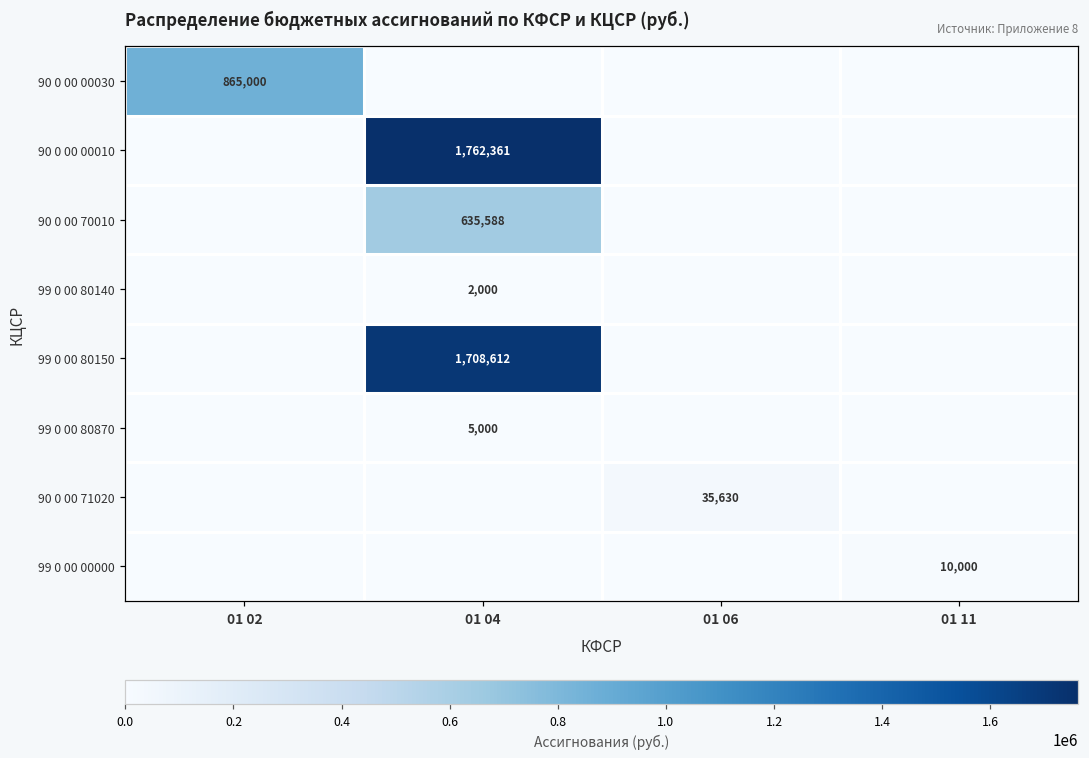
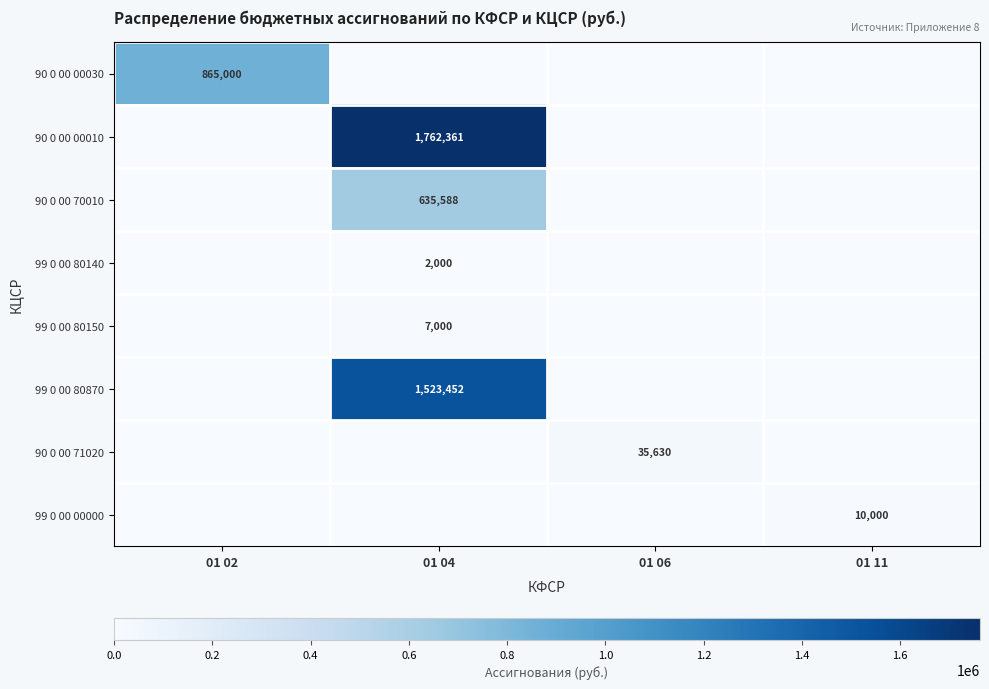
99 0 00 80150, 01 04: 1,708,612 -> 7,000
99 0 00 80870, 01 04: 5,000 -> 1,523,452
